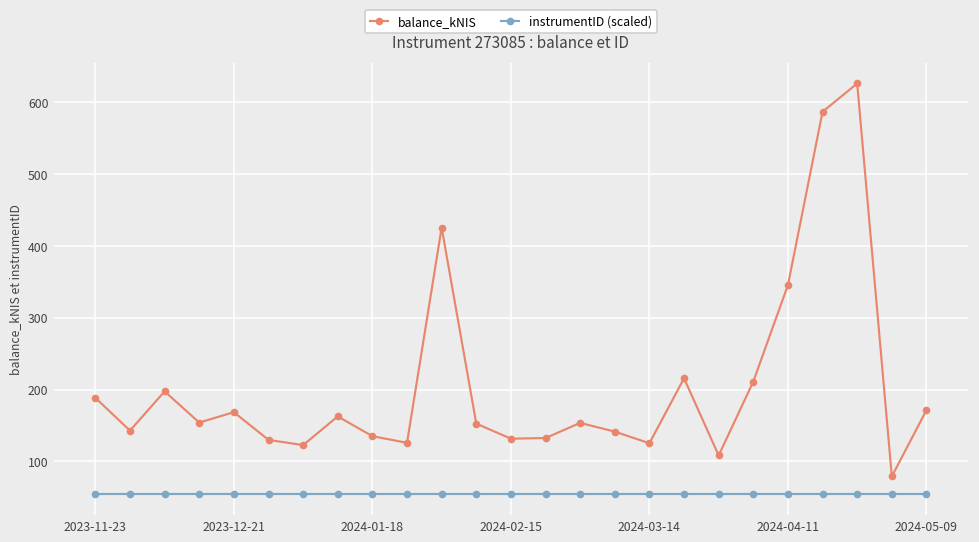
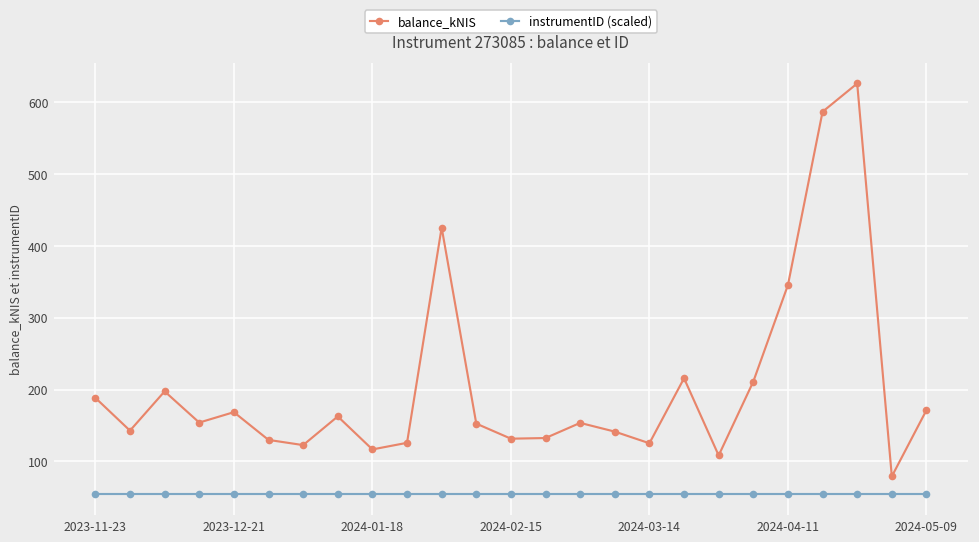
balance_kNIS, 2024-01-18: 140 -> 120
